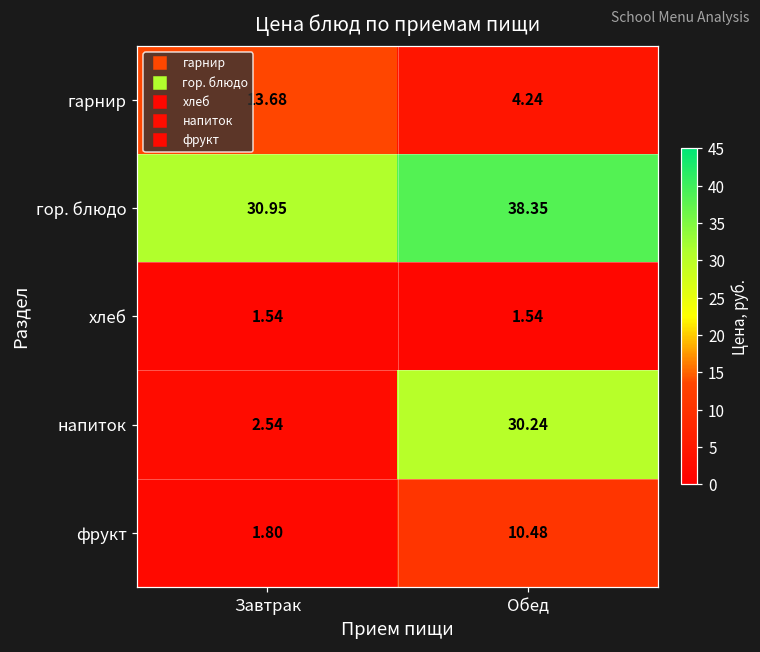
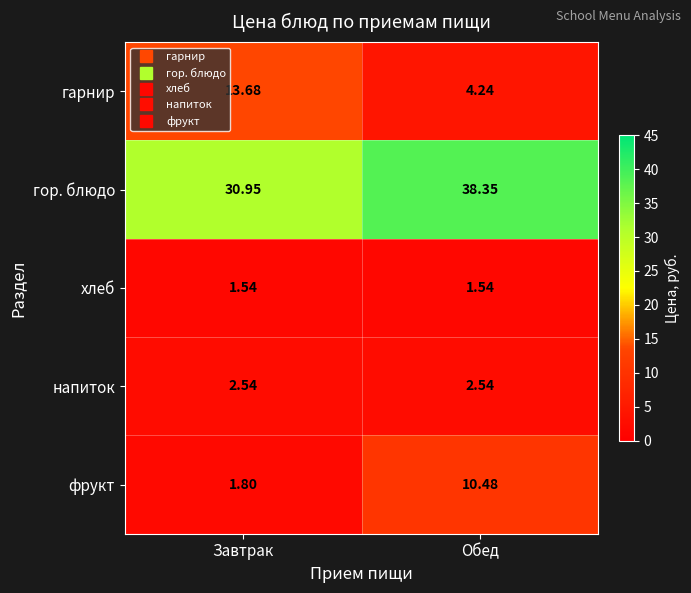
напиток, Обед: 30.24 -> 2.54
